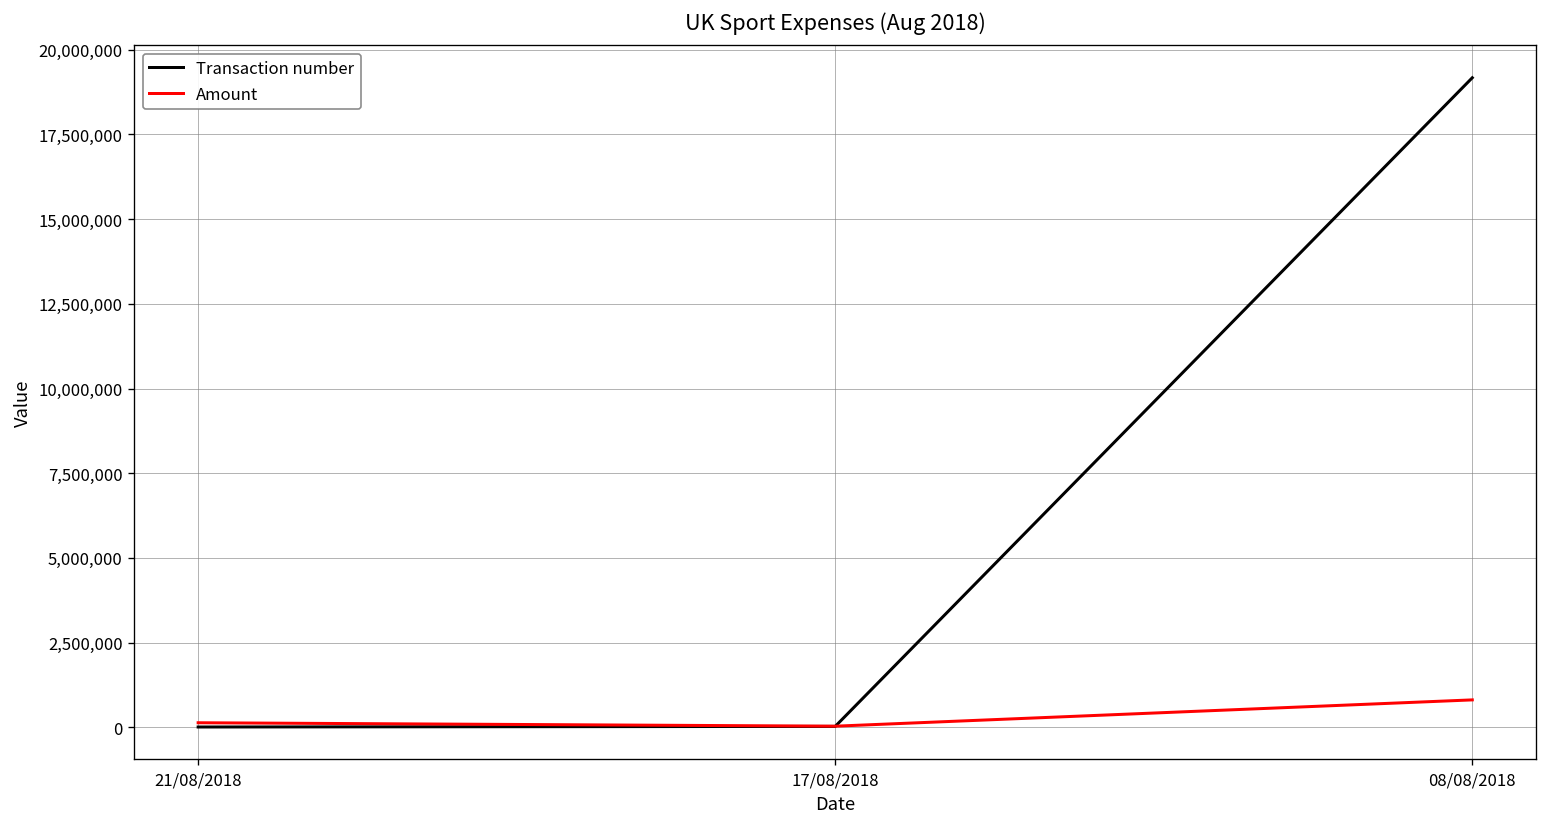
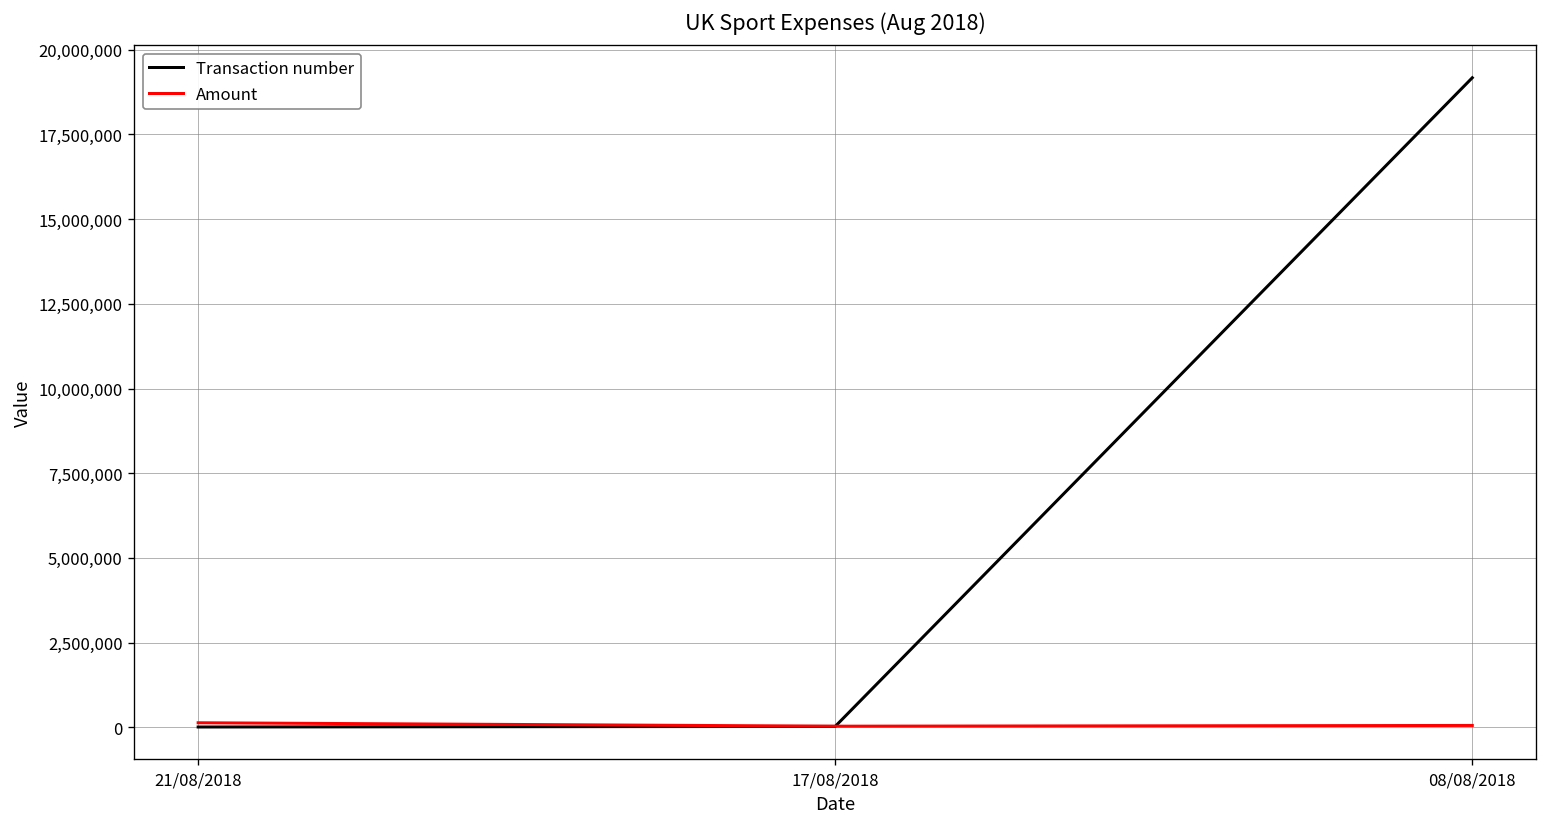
Amount, 08/08/2018: 800,000 -> 100,000
